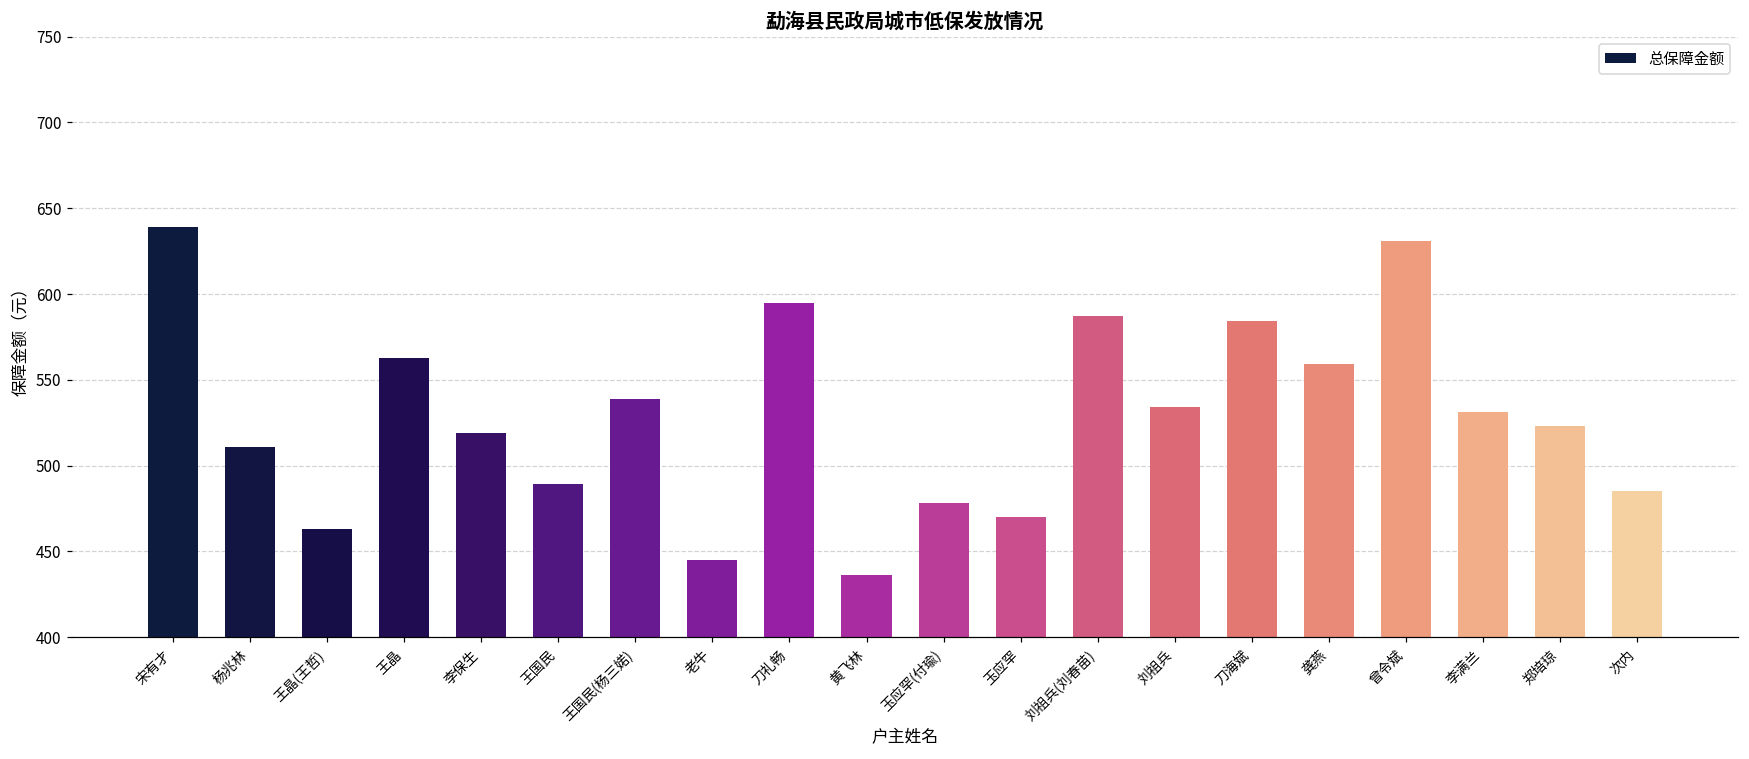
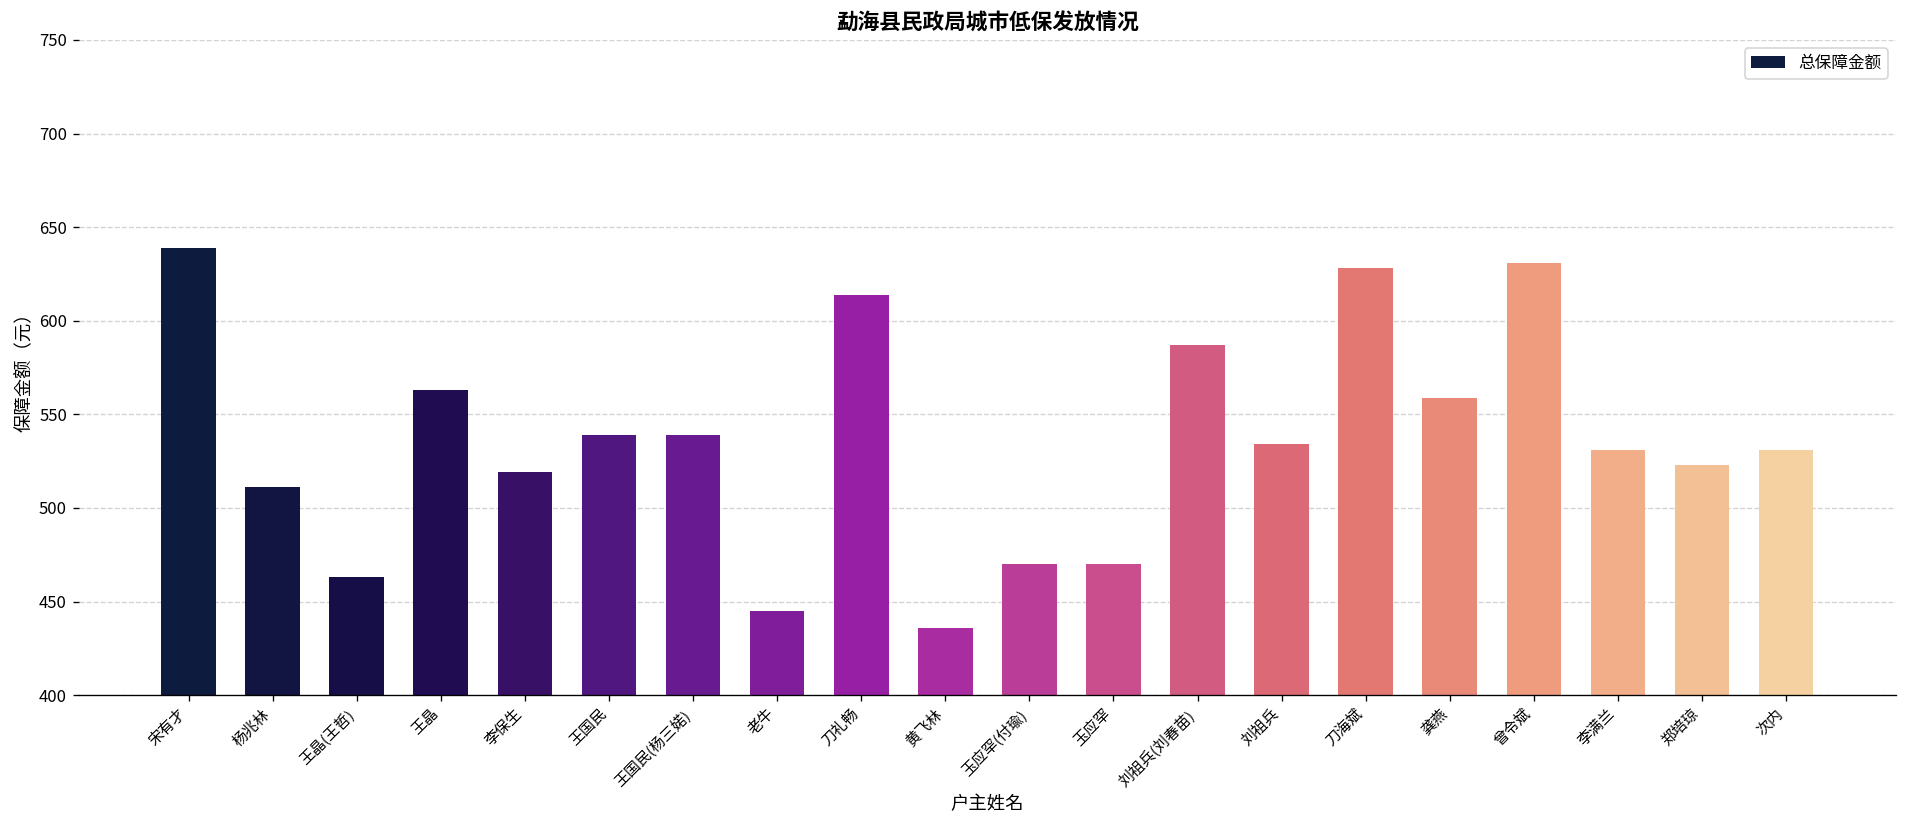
王国民: 489 -> 539
刀礼畅: 595 -> 614
玉应罕(付瑜): 478 -> 470
刀海斌: 584 -> 628
次内: 485 -> 531
